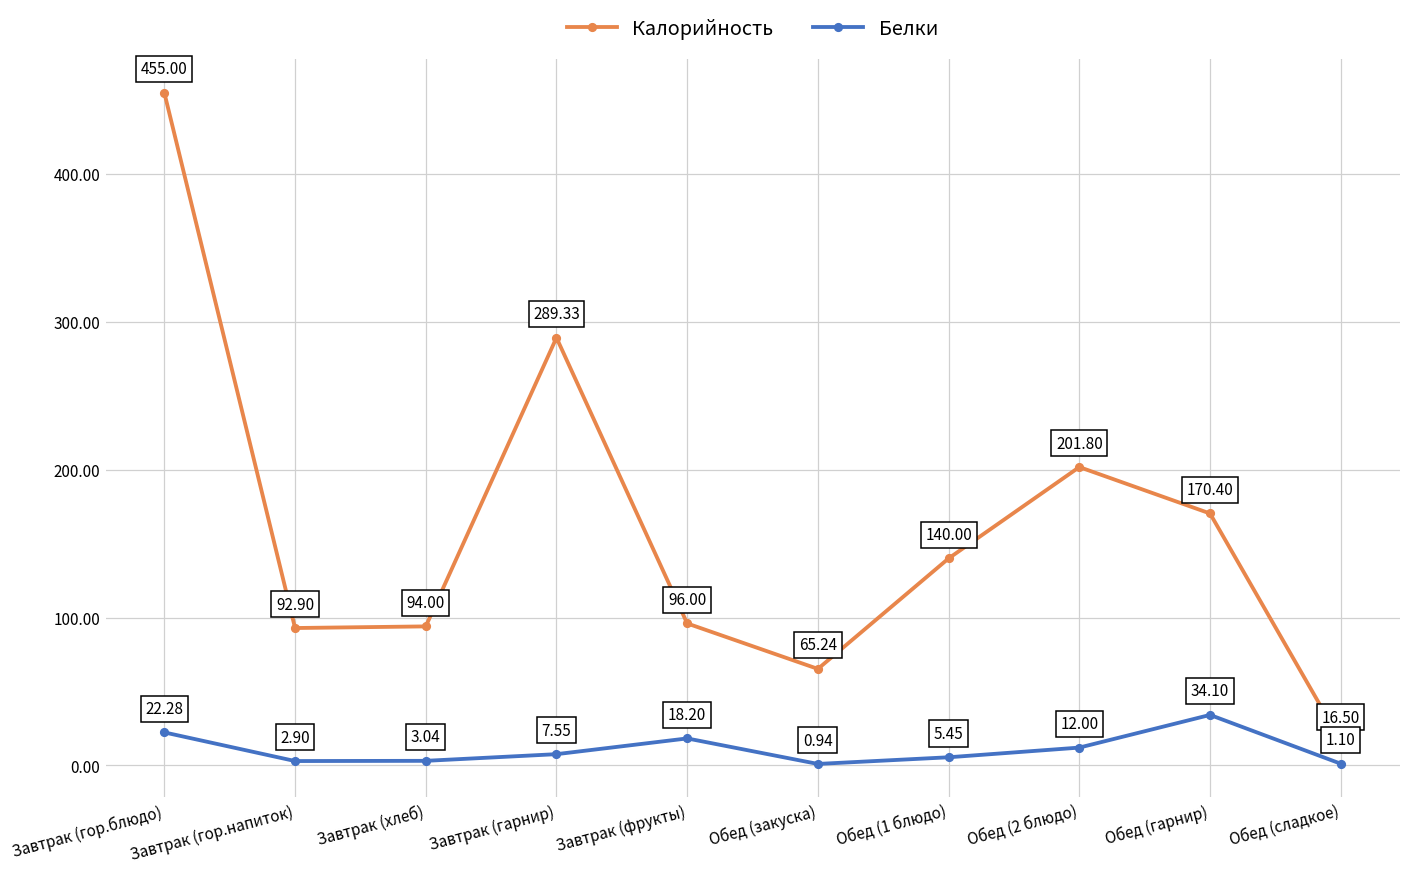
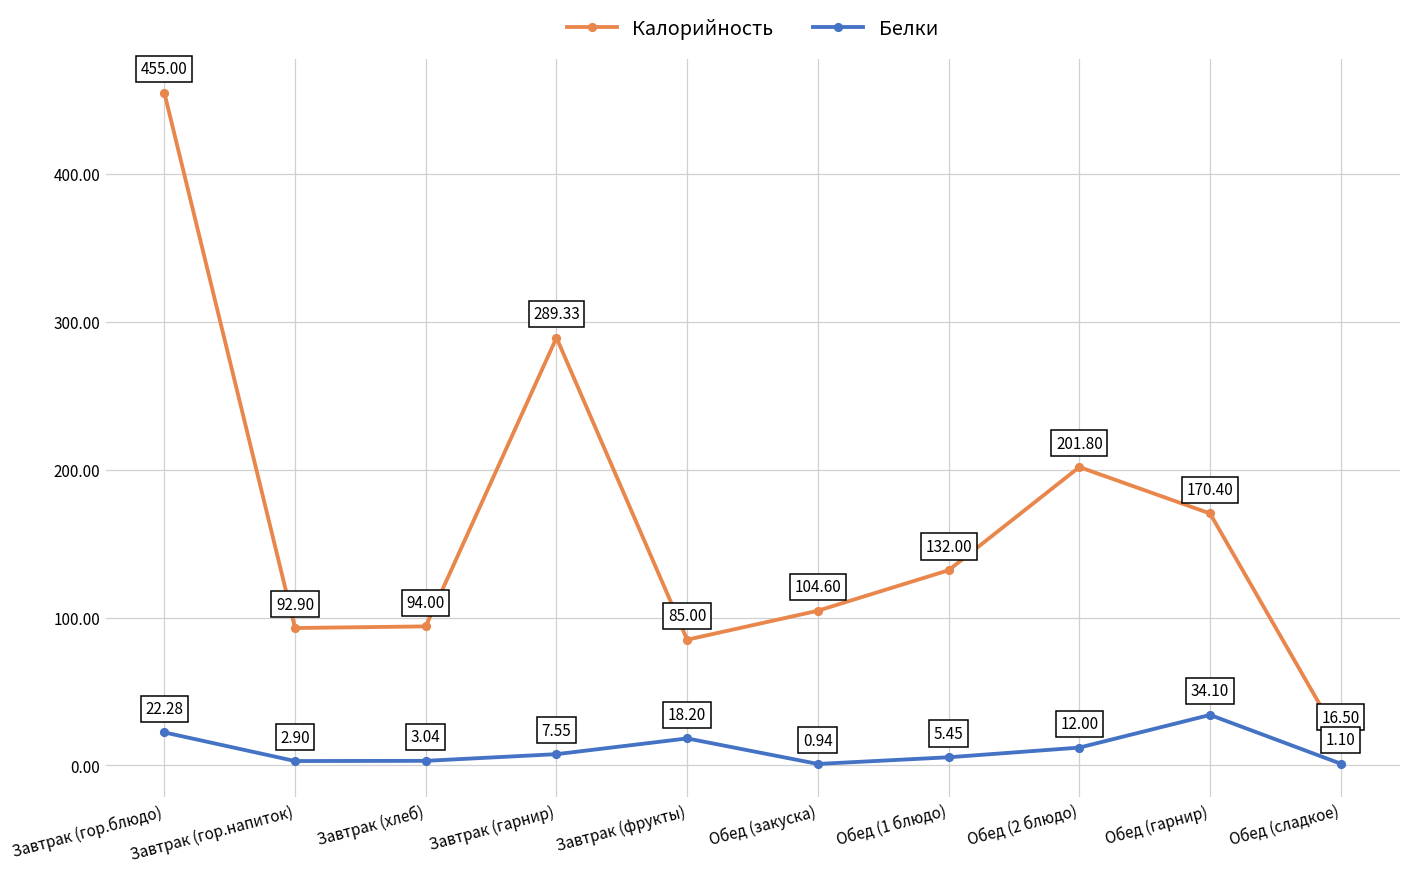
Калорийность, Завтрак (фрукты): 96.00 -> 85.00
Калорийность, Обед (закуска): 65.24 -> 104.60
Калорийность, Обед (1 блюдо): 140.00 -> 132.00
